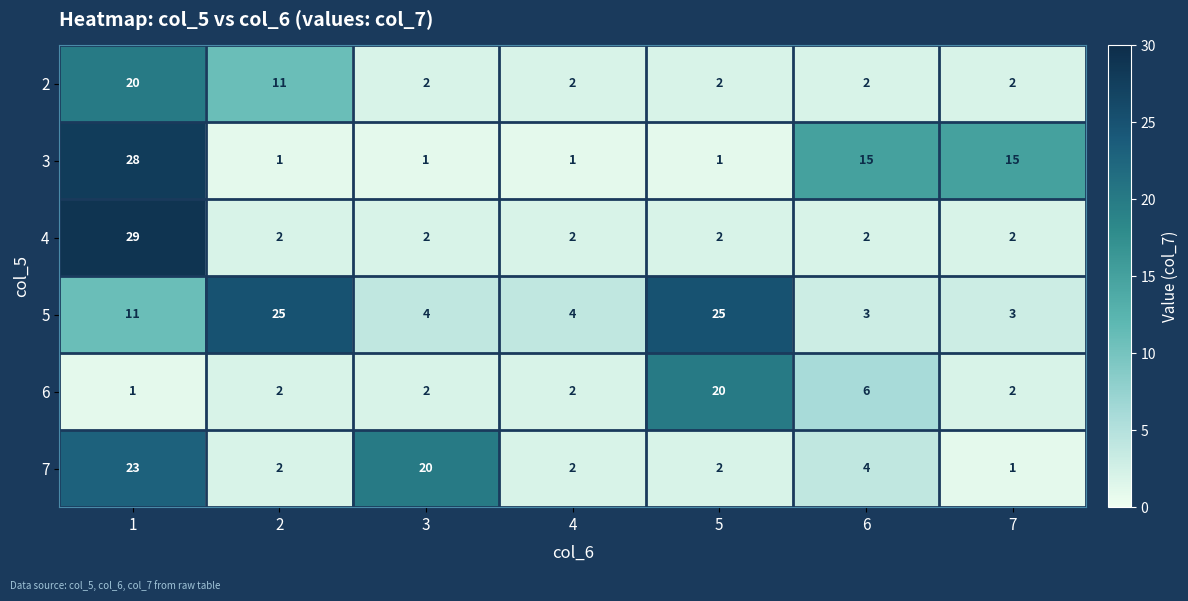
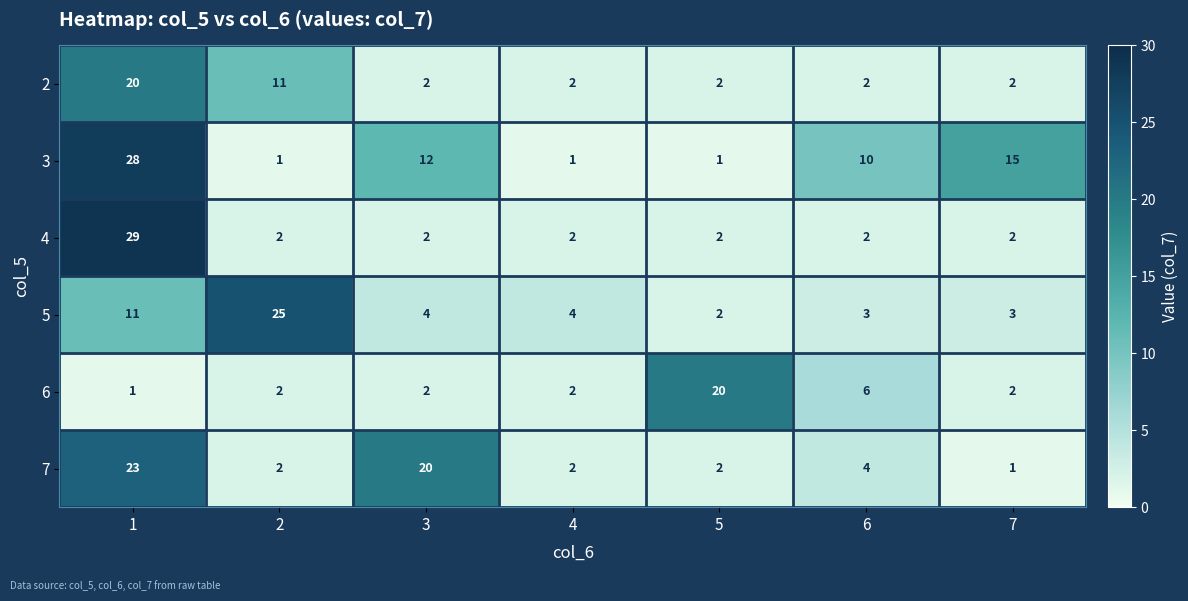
3, 3: 1 -> 12
3, 6: 15 -> 10
5, 5: 25 -> 2
